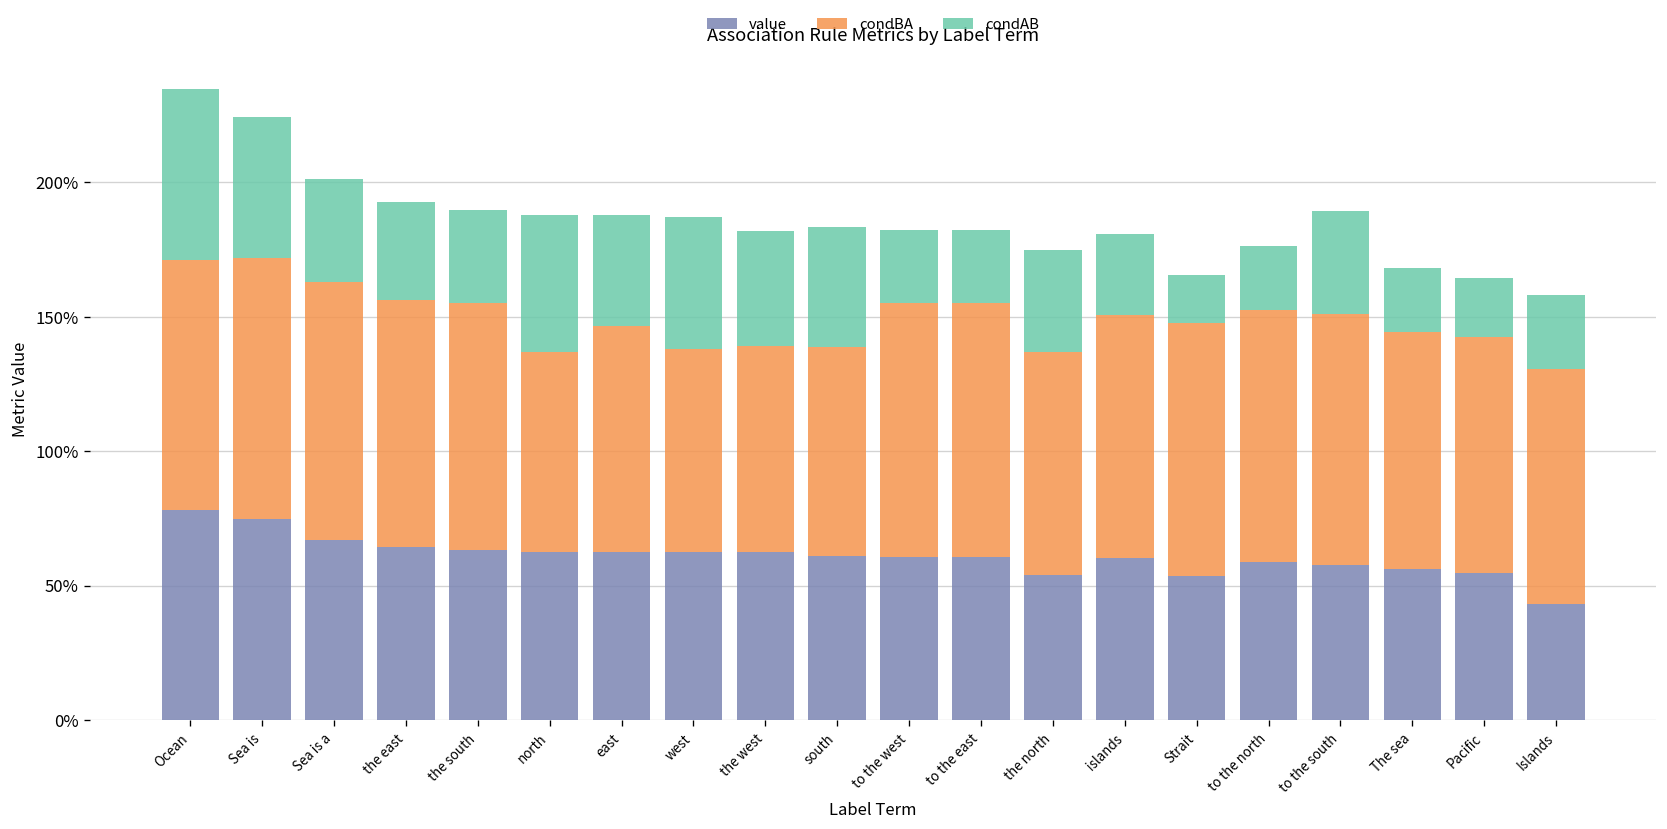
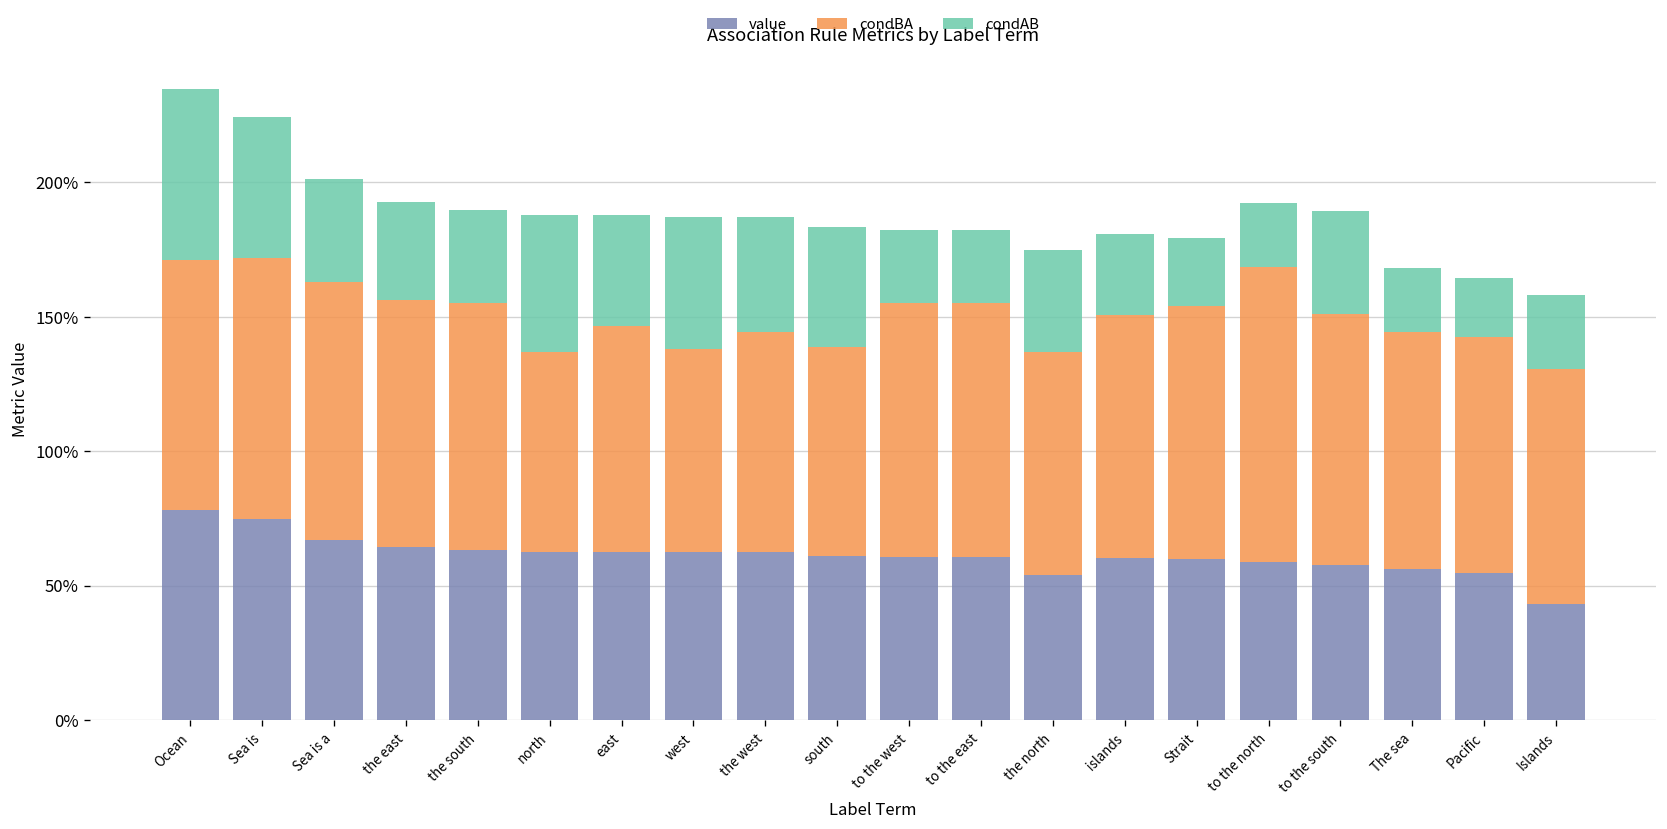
condBA, the west: 77% -> 82%
value, Strait: 54% -> 60%
condAB, Strait: 18% -> 25%
condBA, to the north: 94% -> 110%
